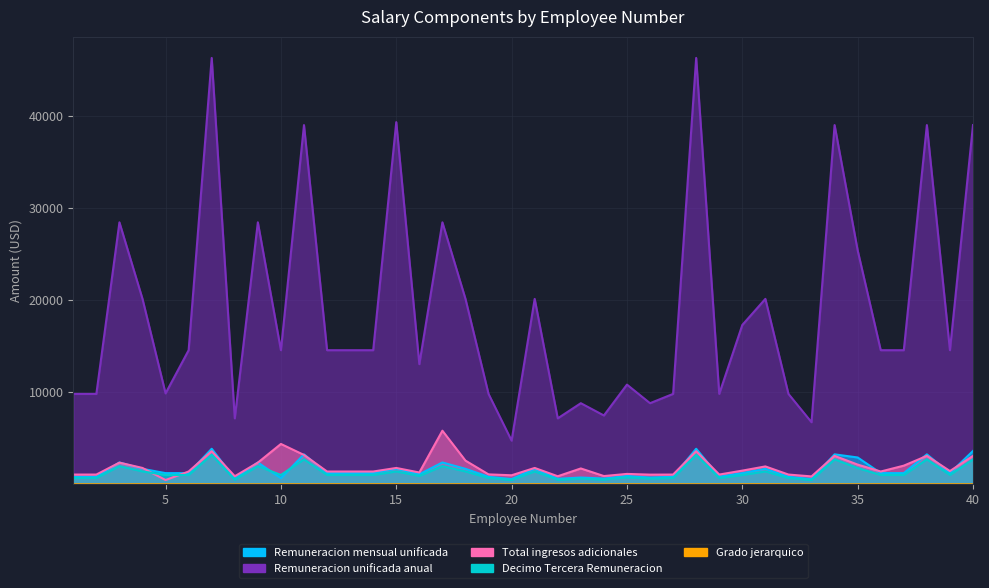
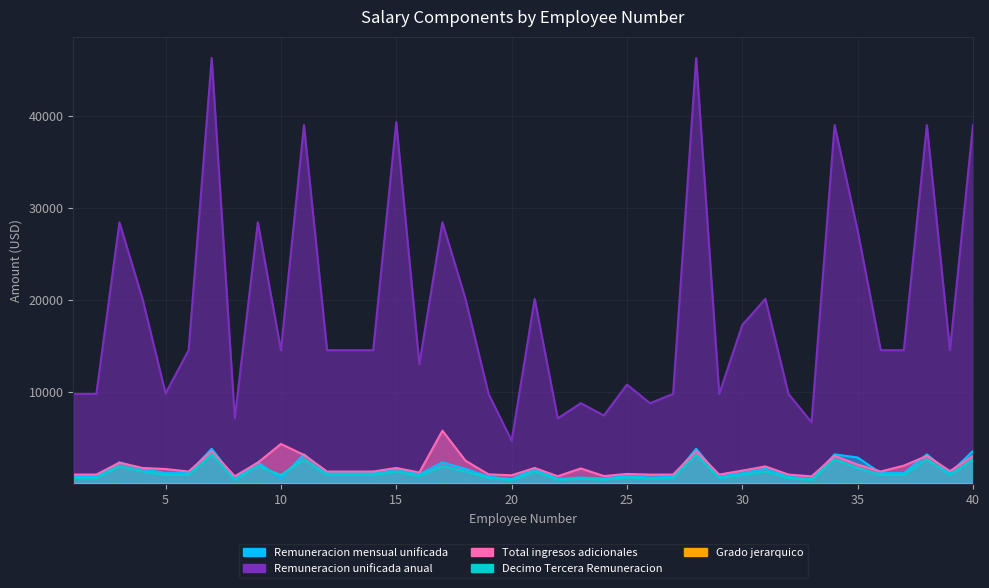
Total ingresos adicionales, 5: 0 -> 2000
Remuneracion unificada anual, 35: 25000 -> 28000
